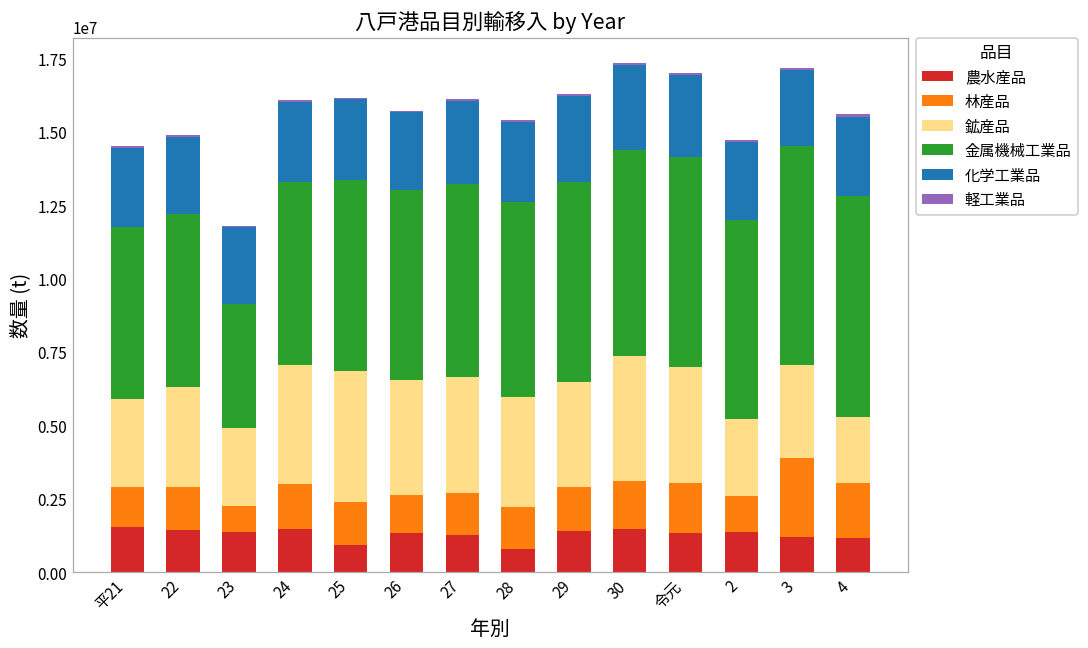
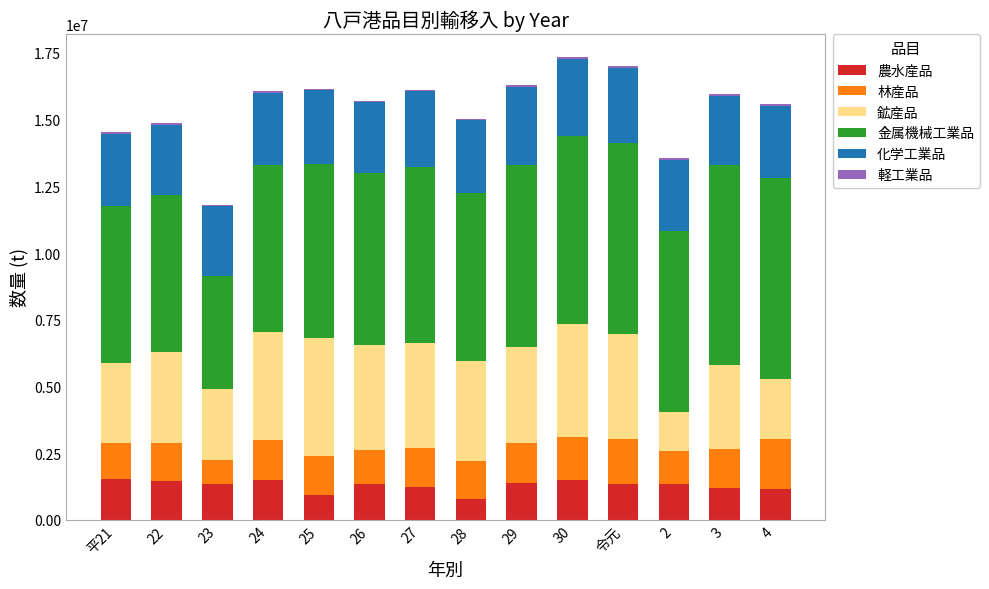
金属機械工業品, 28: 6600000 -> 6300000
鉱産品, 2: 2600000 -> 1500000
林産品, 3: 2700000 -> 1500000
